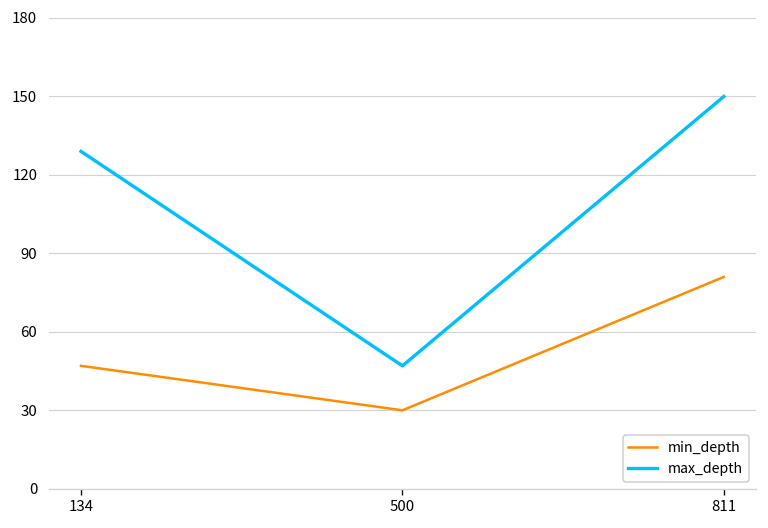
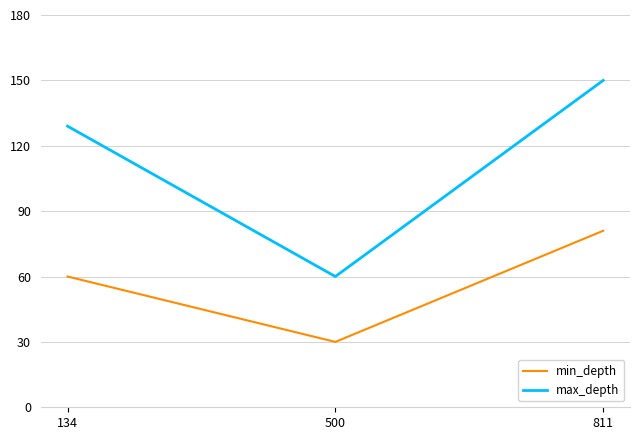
min_depth, 134: 47 -> 60
max_depth, 500: 47 -> 60
